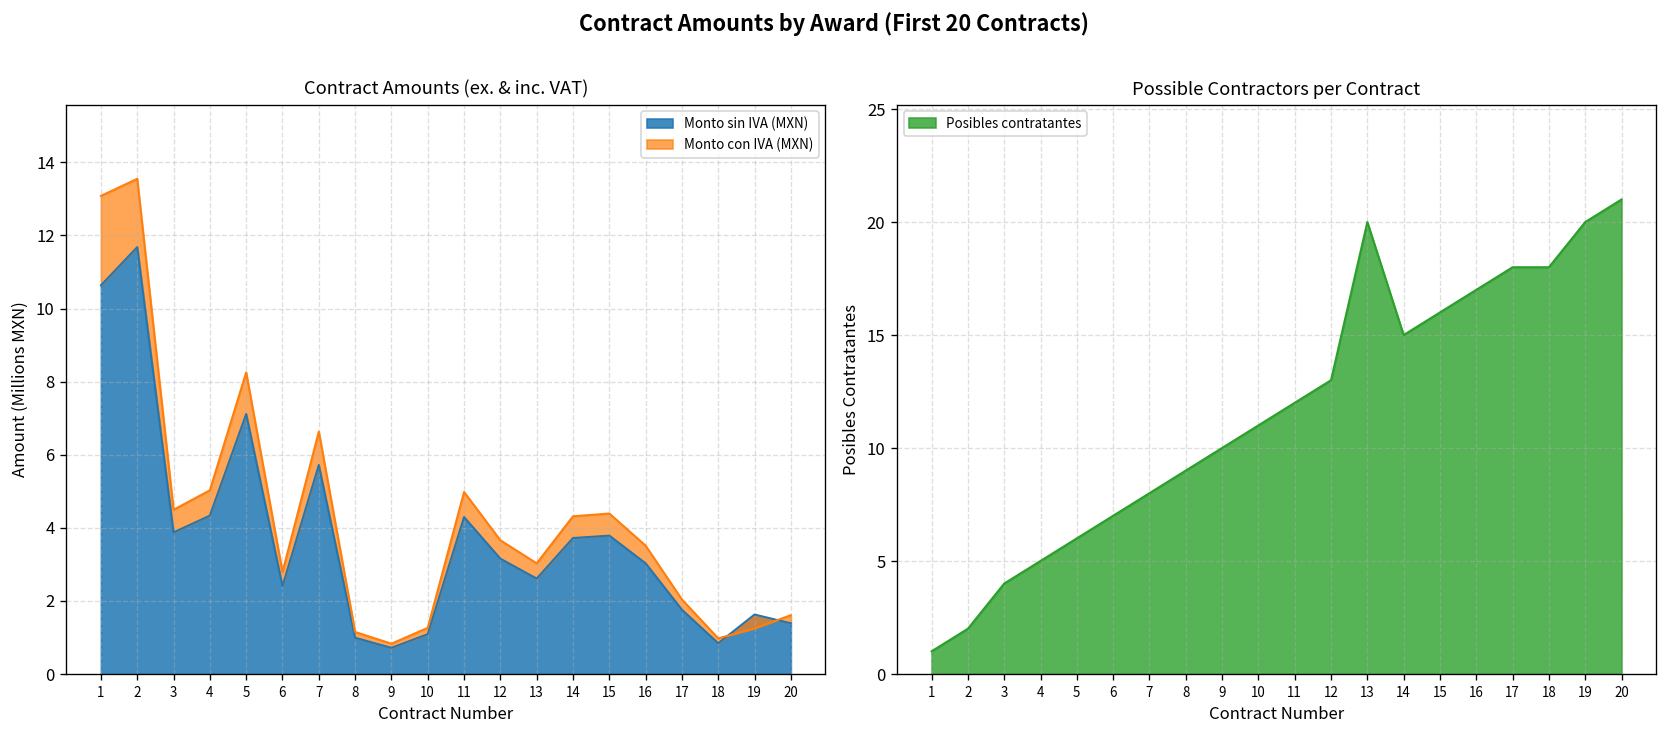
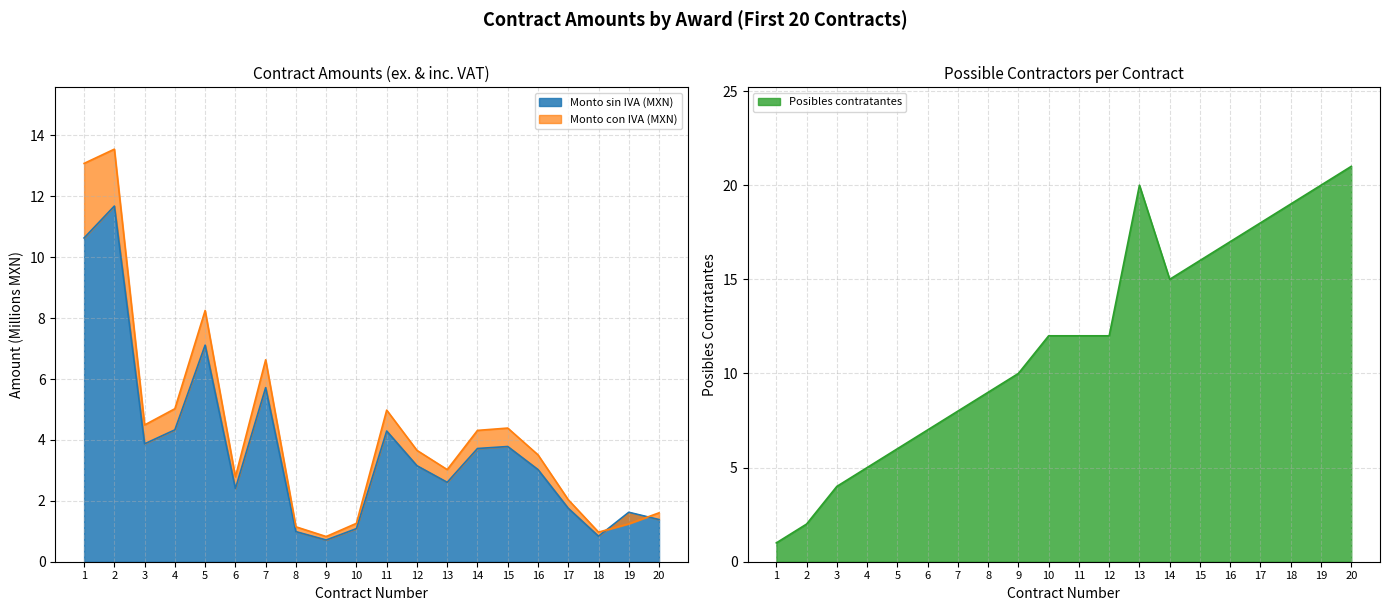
Possible Contractors per Contract, 10: 11 -> 12
Possible Contractors per Contract, 12: 13 -> 12
Possible Contractors per Contract, 18: 18 -> 19
